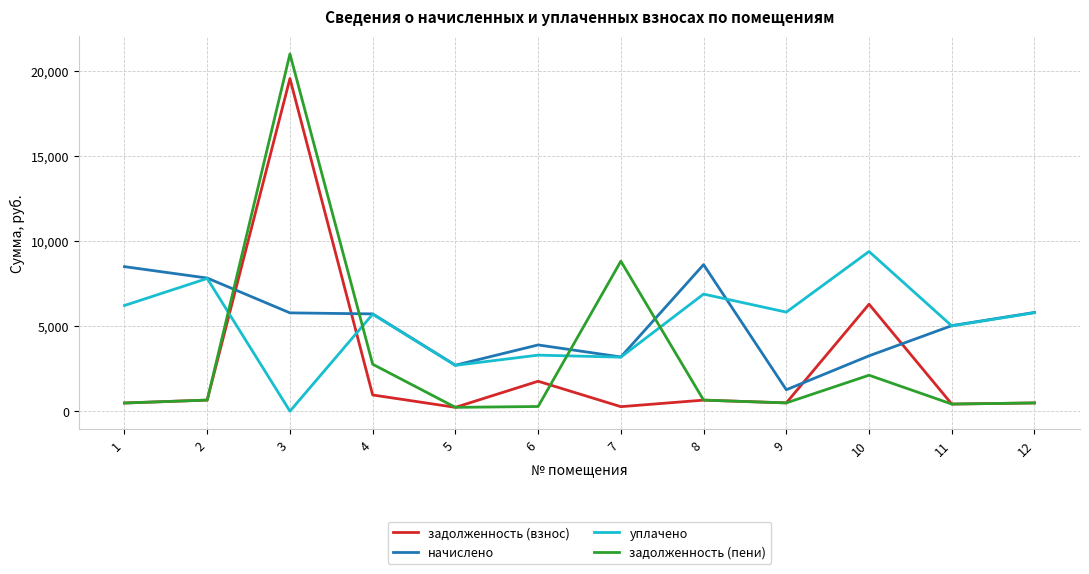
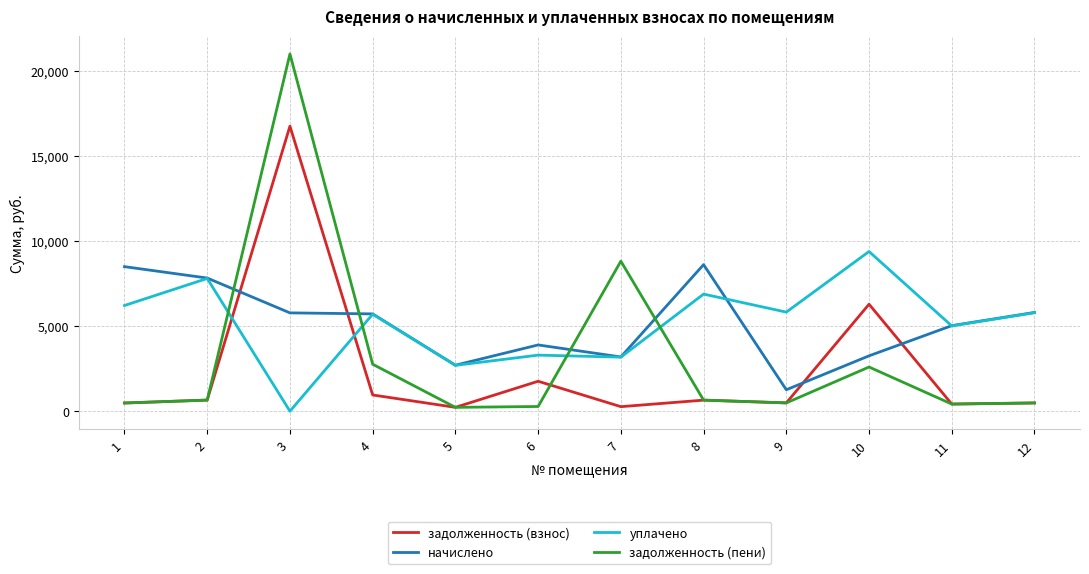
задолженность (взнос), 3: 19,500 -> 16,700
задолженность (пени), 10: 2,100 -> 2,600
